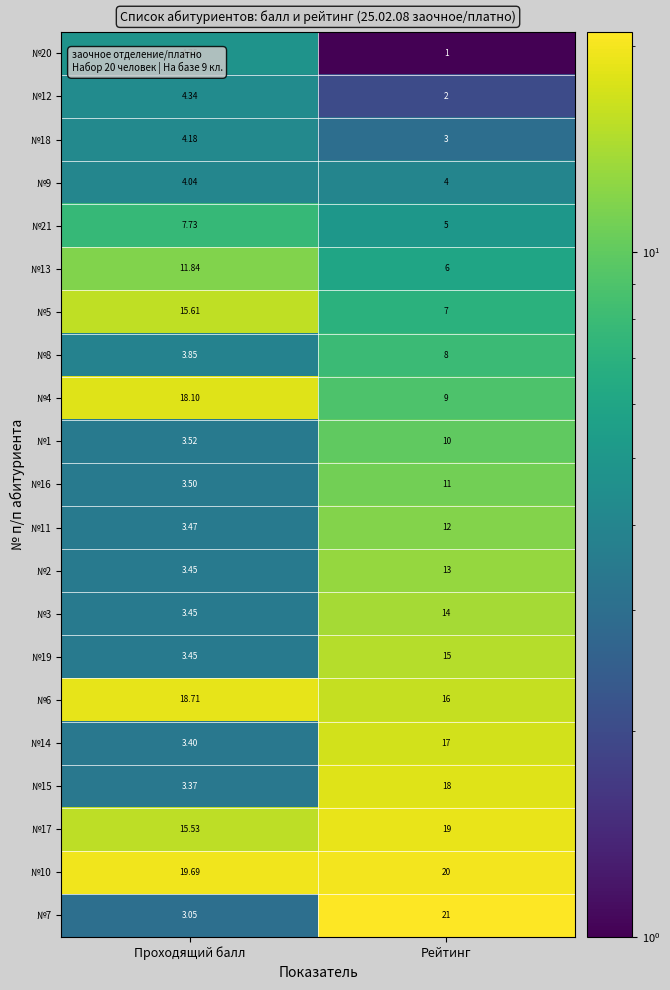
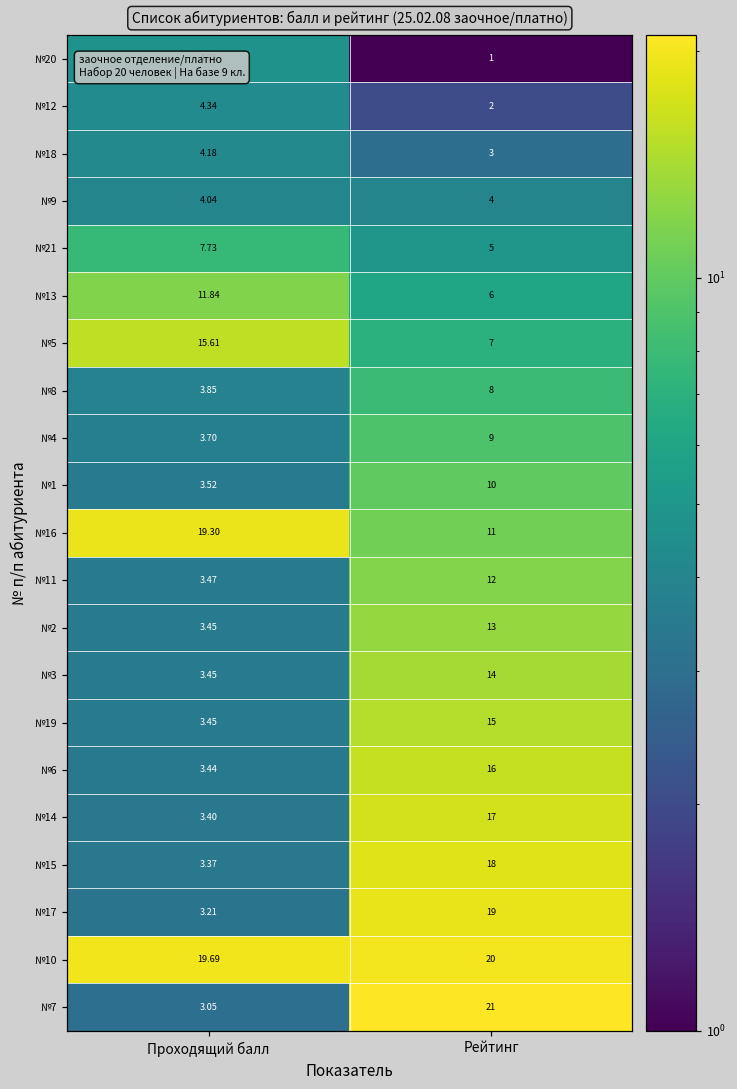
№4, Проходящий балл: 18.10 -> 3.70
№16, Проходящий балл: 3.50 -> 19.30
№6, Проходящий балл: 18.71 -> 3.44
№17, Проходящий балл: 15.53 -> 3.21
